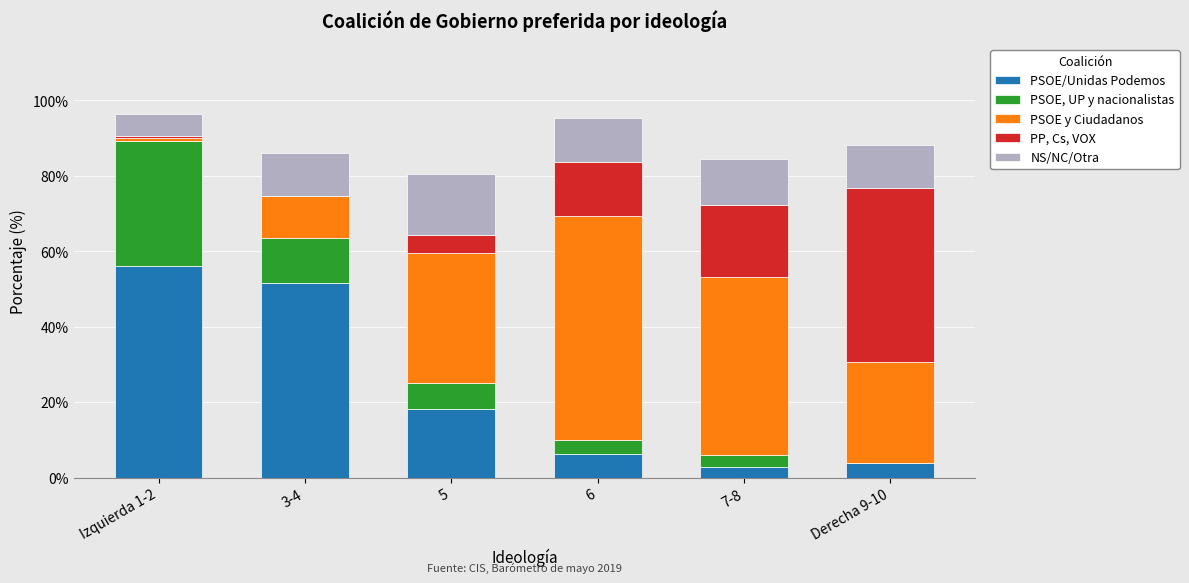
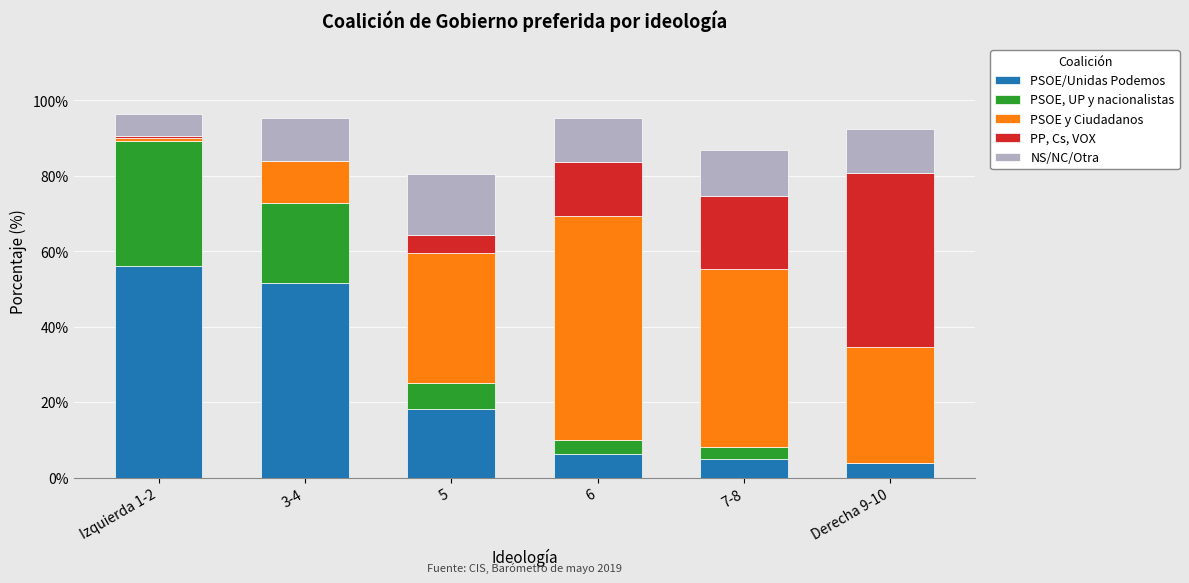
PSOE, UP y nacionalistas, 3-4: 12% -> 21%
PSOE/Unidas Podemos, 7-8: 3% -> 5%
PSOE y Ciudadanos, Derecha 9-10: 27% -> 31%
